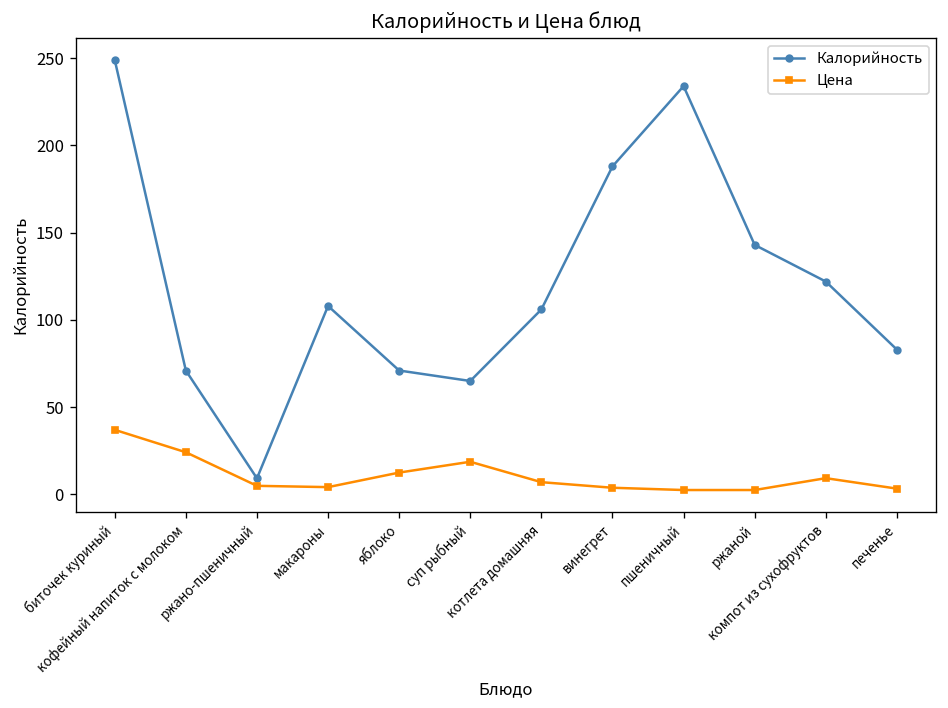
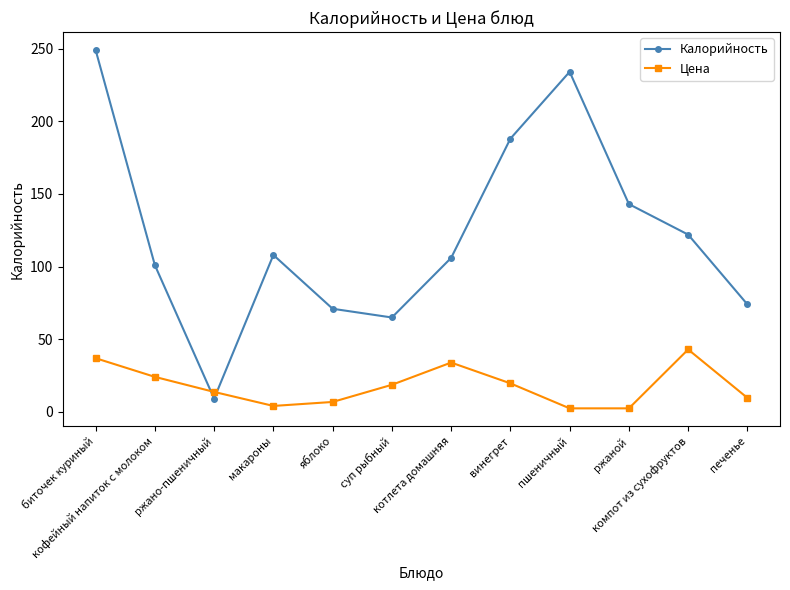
Калорийность, кофейный напиток с молоком: 71 -> 101
Цена, ржано-пшеничный: 5 -> 14
Цена, яблоко: 13 -> 7
Цена, котлета домашняя: 7 -> 34
Цена, винегрет: 4 -> 20
Цена, компот из сухофруктов: 9 -> 43
Калорийность, печенье: 83 -> 74
Цена, печенье: 3 -> 10
